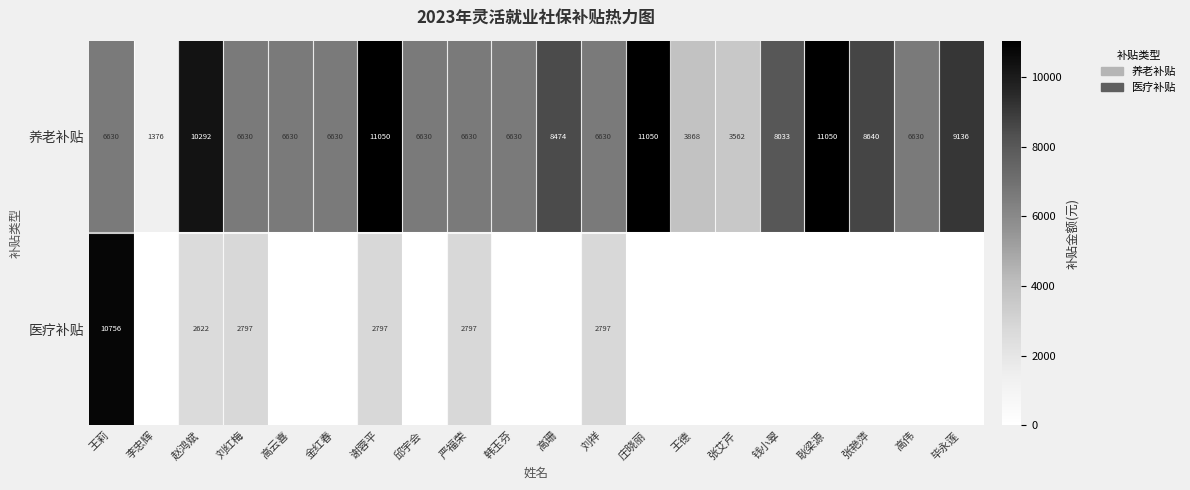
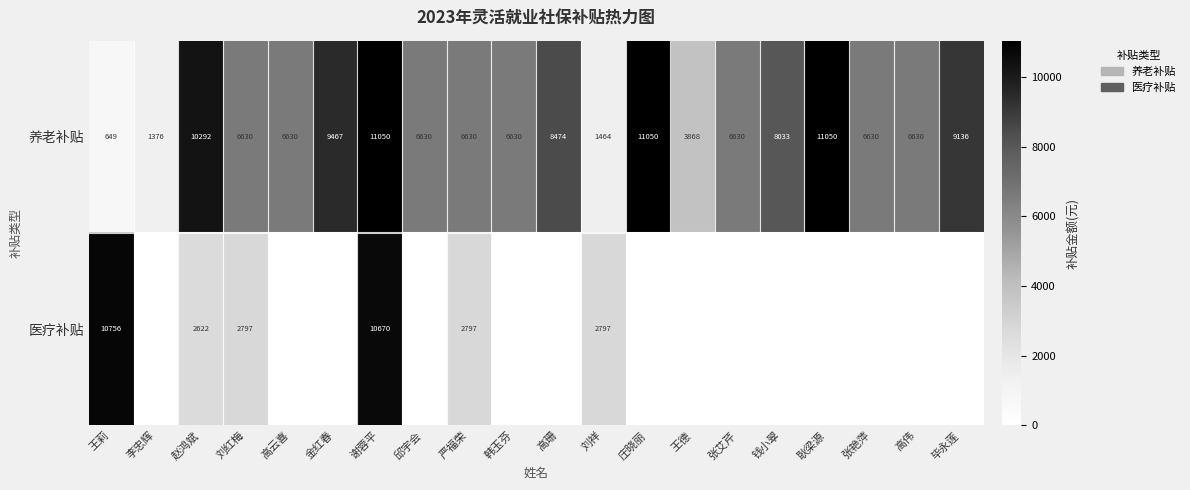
养老补贴, 王莉: 6630 -> 649
养老补贴, 金红春: 6630 -> 9467
养老补贴, 刘祥: 6630 -> 1464
养老补贴, 张艾芹: 3562 -> 6630
养老补贴, 张艳萍: 8640 -> 6630
医疗补贴, 谢蓉平: 2797 -> 10670
